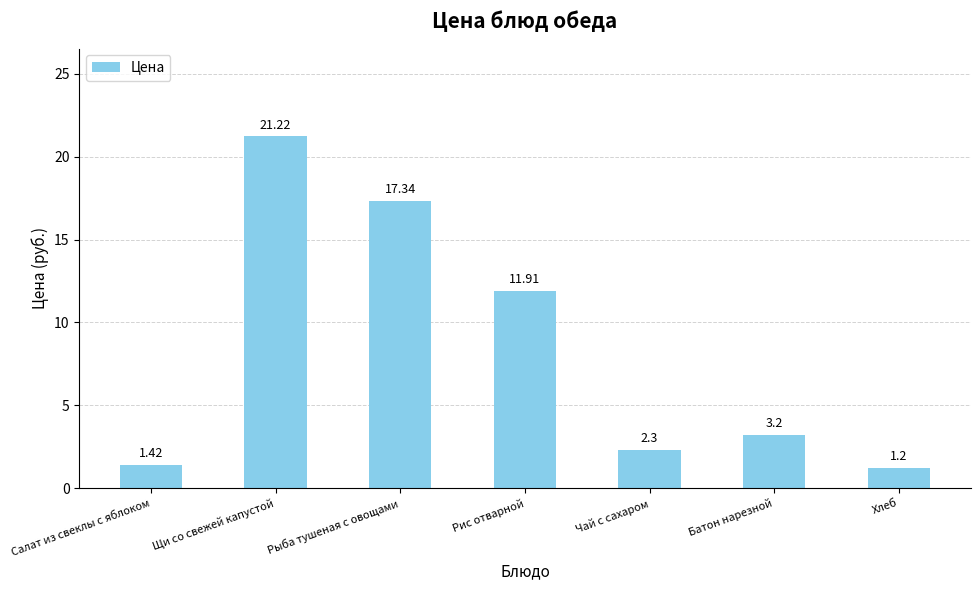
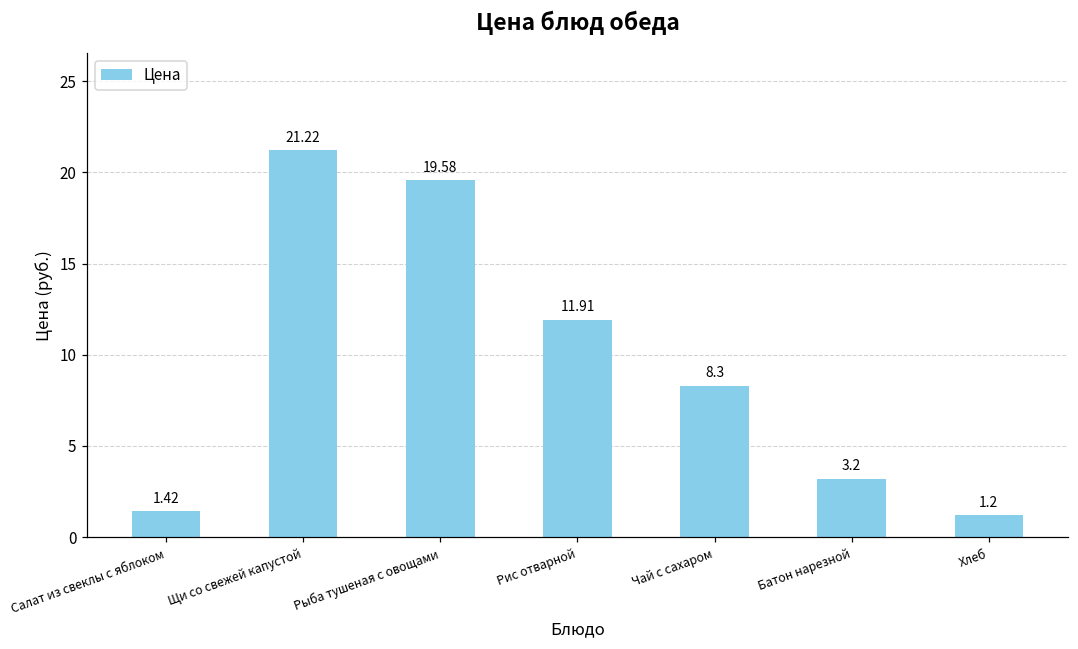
Рыба тушеная с овощами: 17.34 -> 19.58
Чай с сахаром: 2.3 -> 8.3
